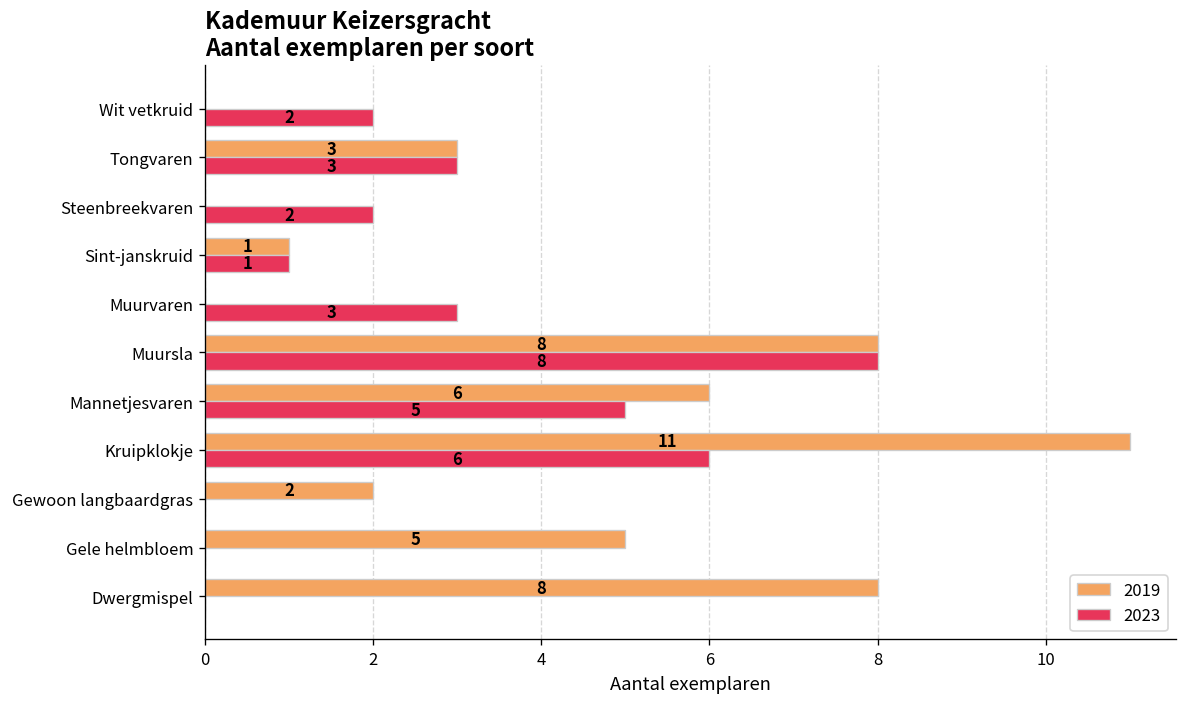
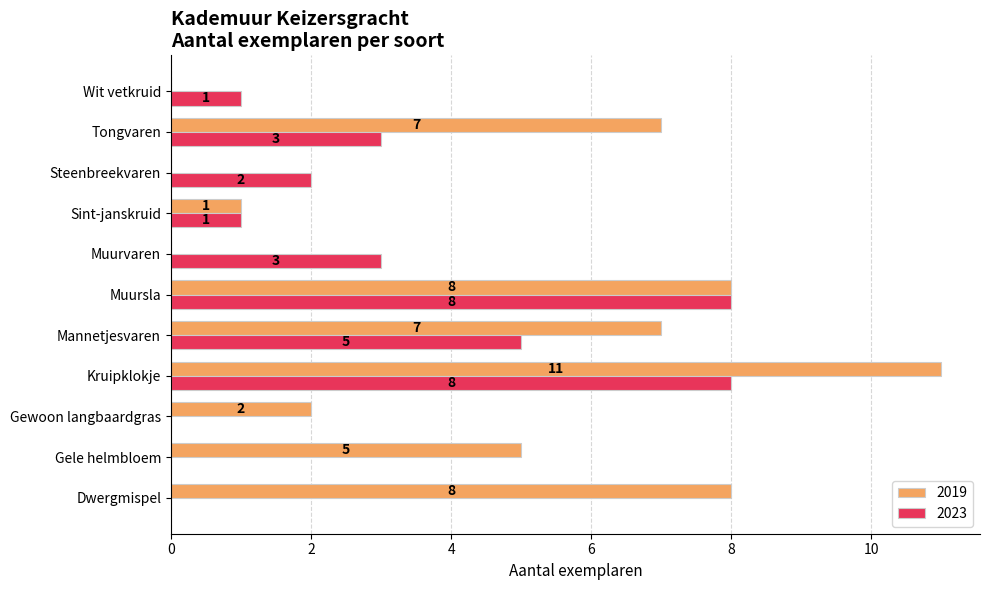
2023, Wit vetkruid: 2 -> 1
2019, Tongvaren: 3 -> 7
2019, Mannetjesvaren: 6 -> 7
2023, Kruipklokje: 6 -> 8
